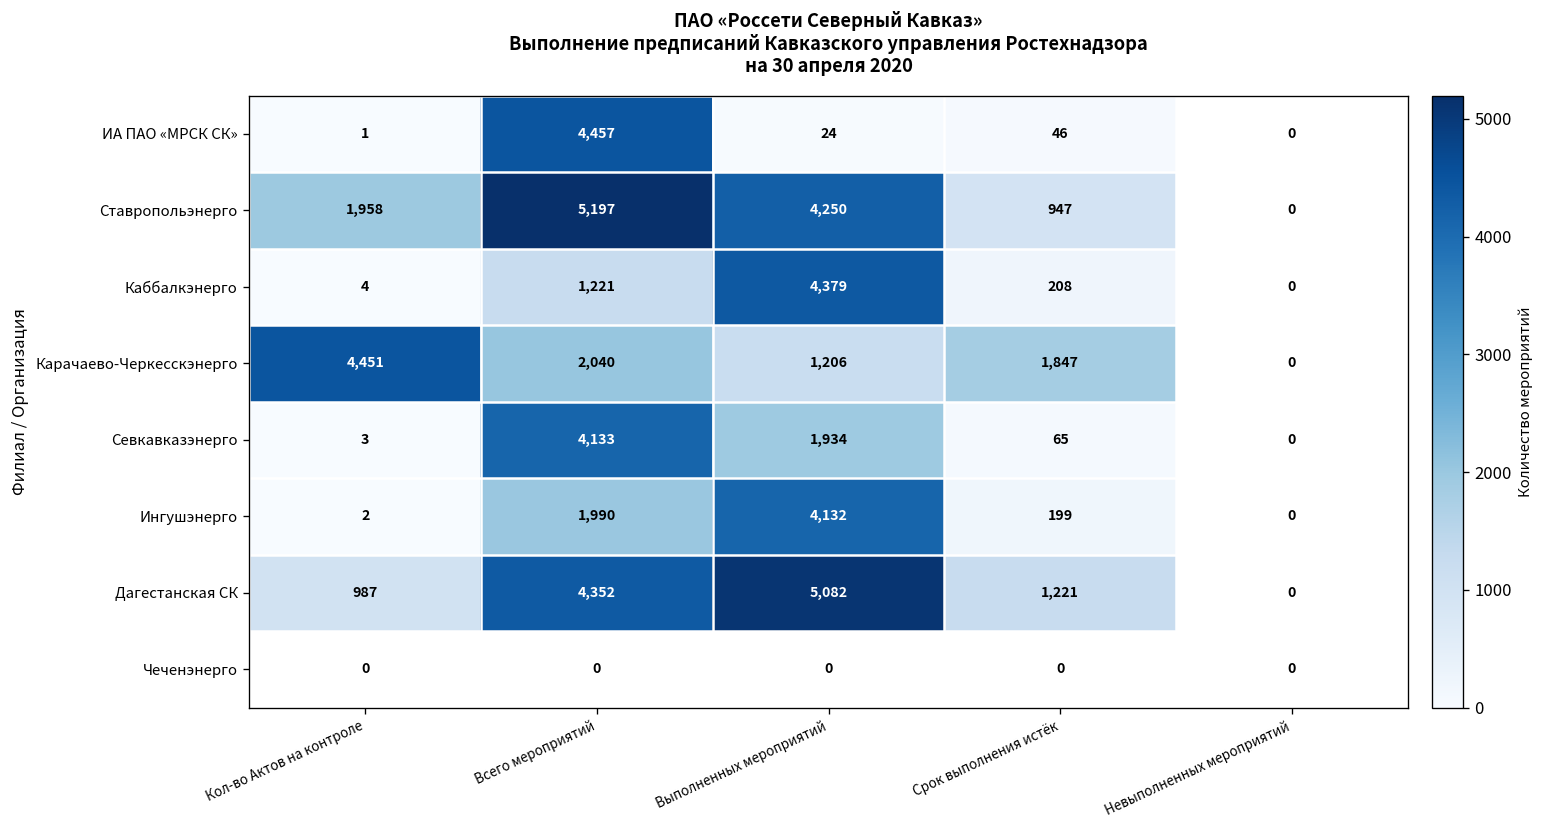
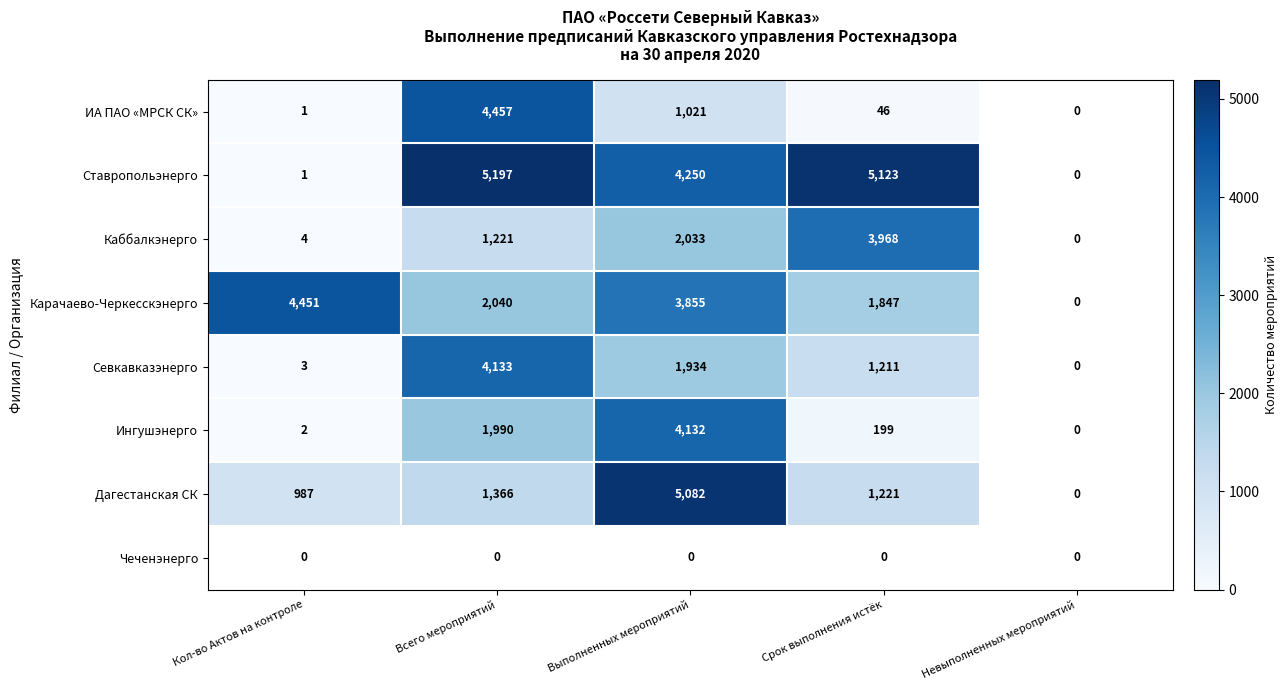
ИА ПАО «МРСК СК», Выполненных мероприятий: 24 -> 1,021
Ставропольэнерго, Кол-во Актов на контроле: 1,958 -> 1
Ставропольэнерго, Срок выполнения истёк: 947 -> 5,123
Каббалкэнерго, Выполненных мероприятий: 4,379 -> 2,033
Каббалкэнерго, Срок выполнения истёк: 208 -> 3,968
Карачаево-Черкесскэнерго, Выполненных мероприятий: 1,206 -> 3,855
Севкавказэнерго, Срок выполнения истёк: 65 -> 1,211
Дагестанская СК, Всего мероприятий: 4,352 -> 1,366
